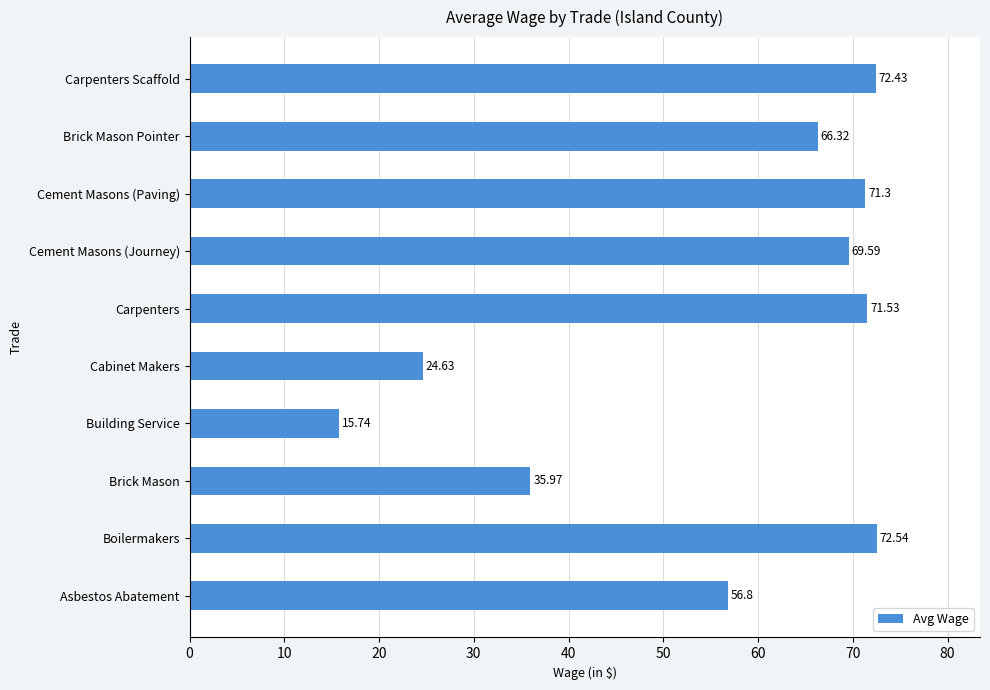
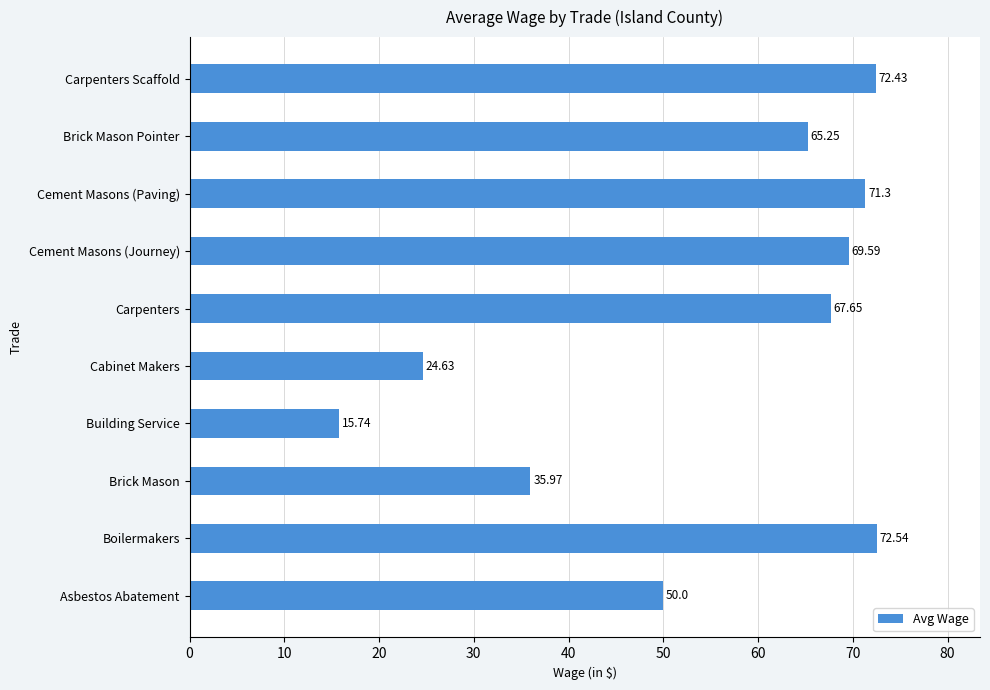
Brick Mason Pointer: 66.32 -> 65.25
Carpenters: 71.53 -> 67.65
Asbestos Abatement: 56.8 -> 50.0
